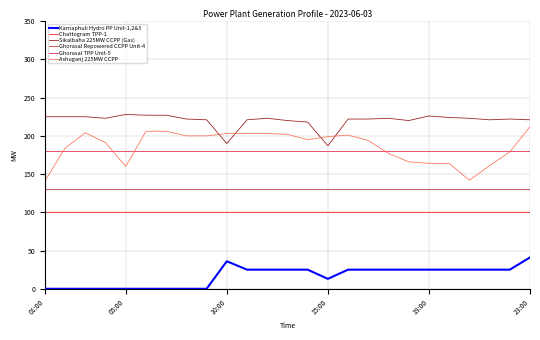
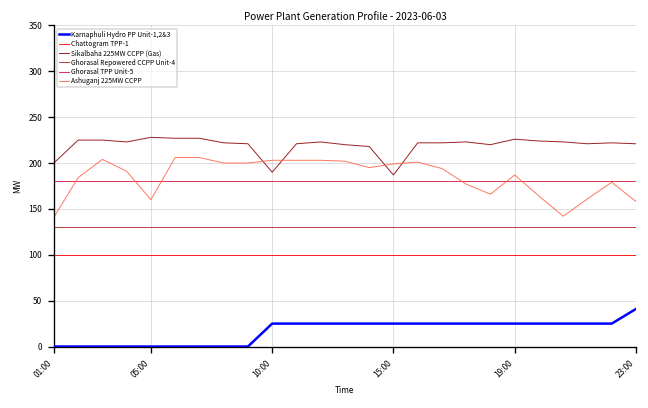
Sikalbaha 225MW CCPP (Gas), 01:00: 230 -> 200
Karnaphuli Hydro PP Unit-1,2&3, 10:00: 40 -> 30
Karnaphuli Hydro PP Unit-1,2&3, 15:00: 10 -> 30
Ashuganj 225MW CCPP, 19:00: 160 -> 190
Ashuganj 225MW CCPP, 23:00: 210 -> 160
